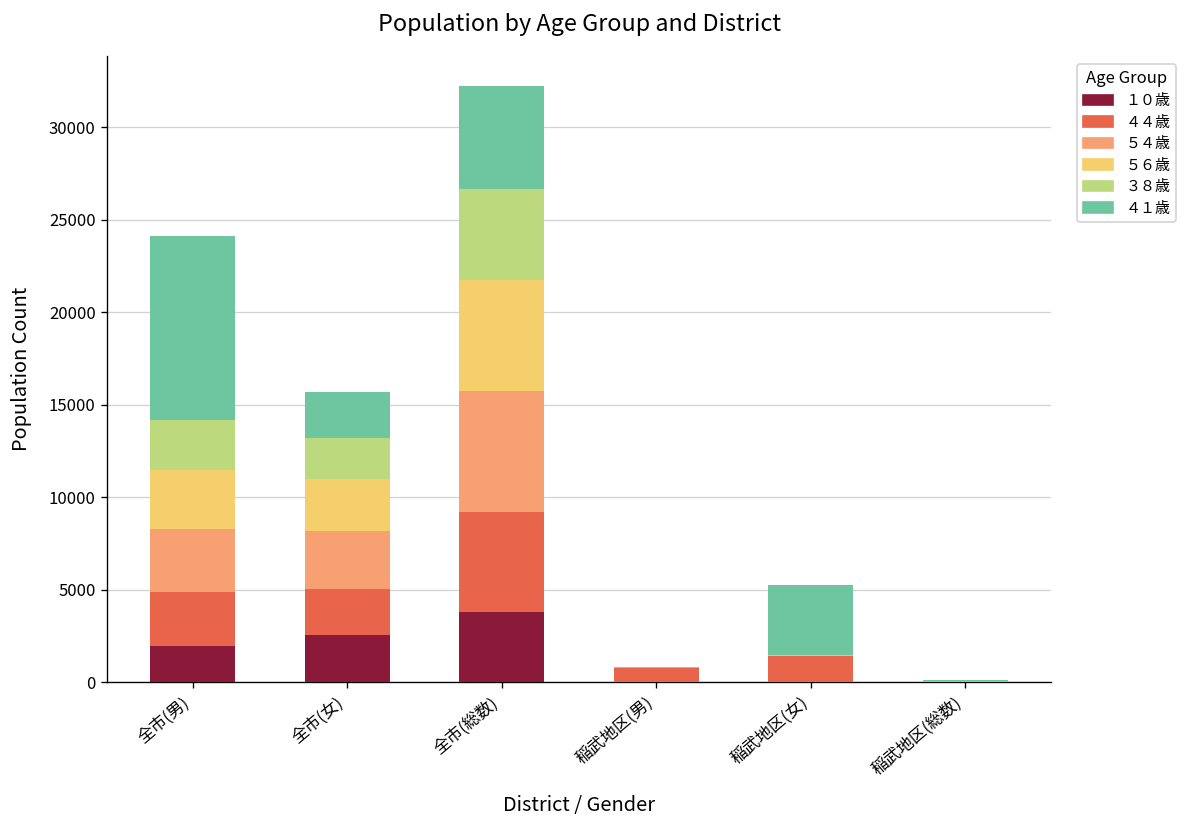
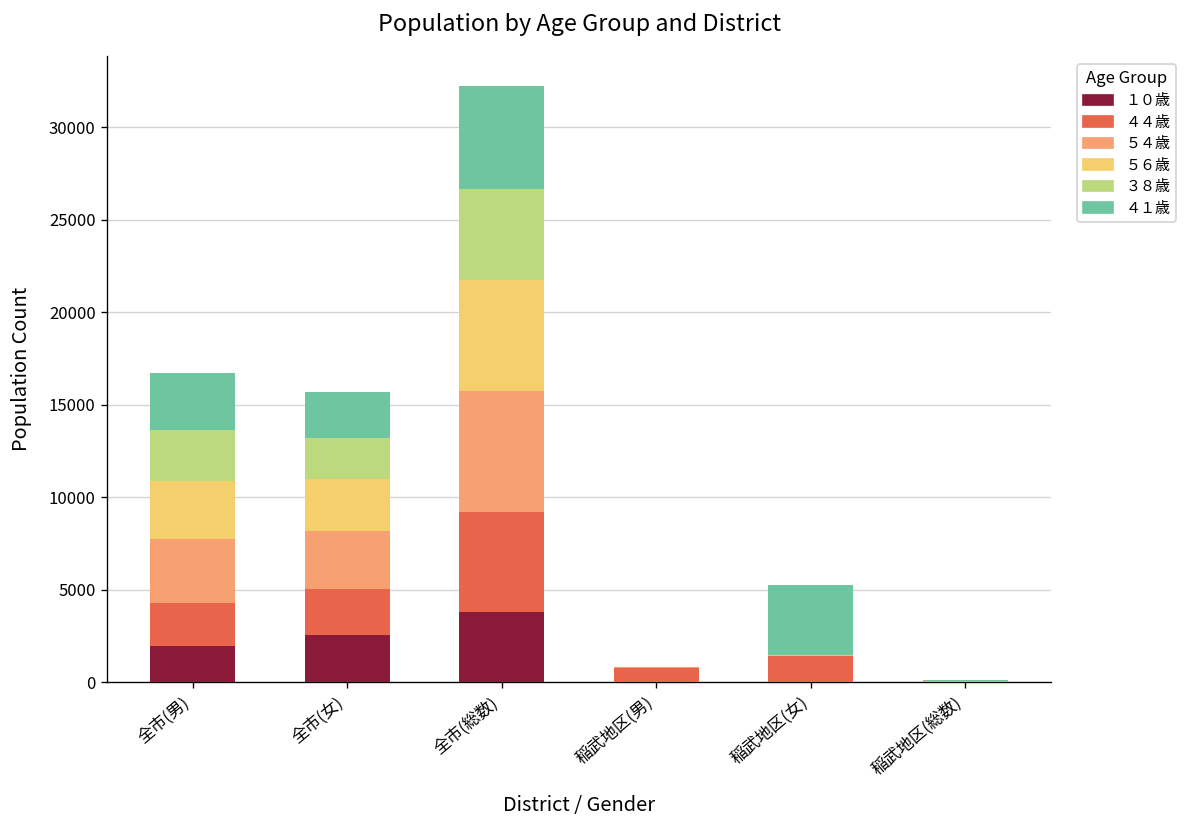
４４歳, 全市(男): 2900 -> 2400
４１歳, 全市(男): 10000 -> 3100
